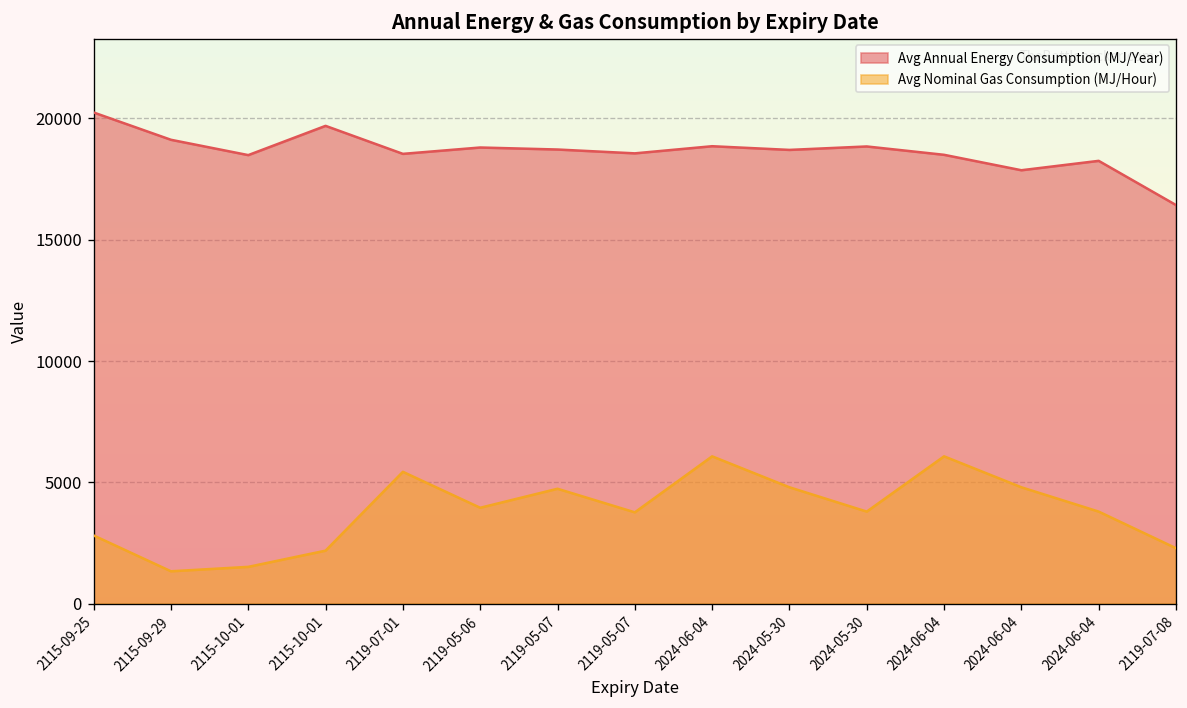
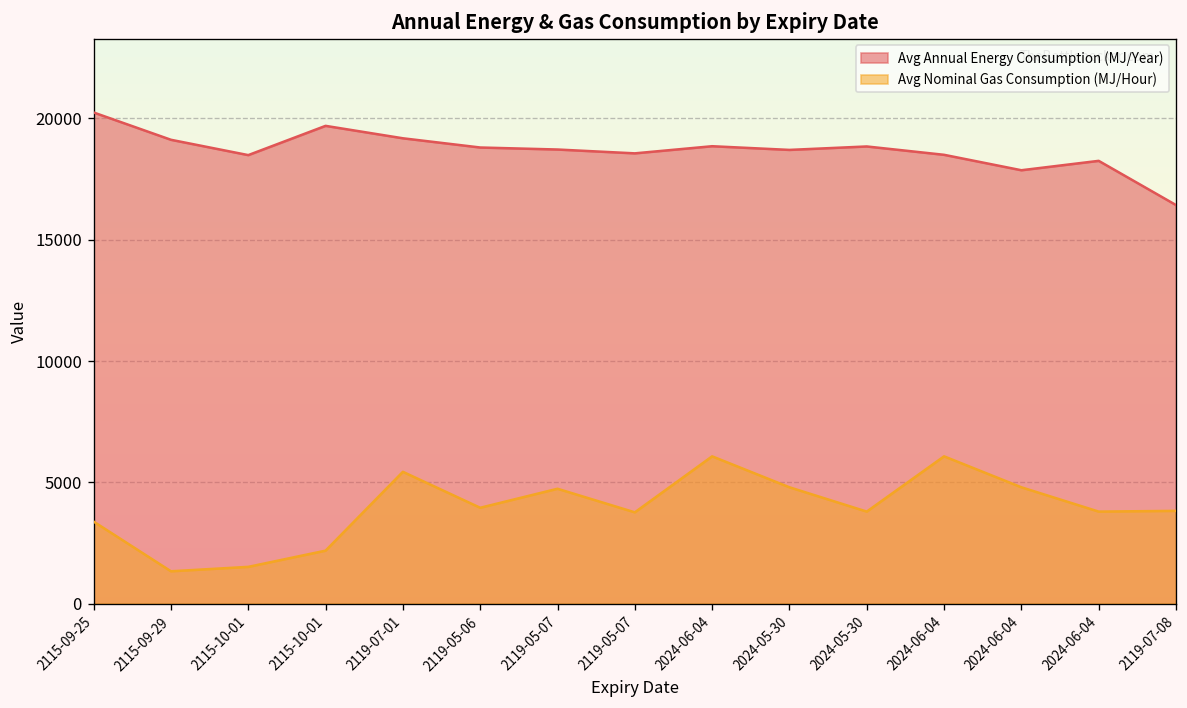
Avg Nominal Gas Consumption (MJ/Hour), 2115-09-25: 2800 -> 3400
Avg Annual Energy Consumption (MJ/Year), 2119-07-01: 18500 -> 19200
Avg Nominal Gas Consumption (MJ/Hour), 2119-07-08: 2300 -> 3800
